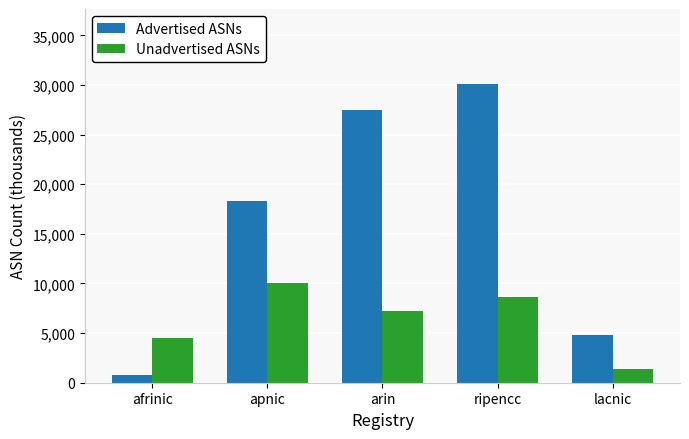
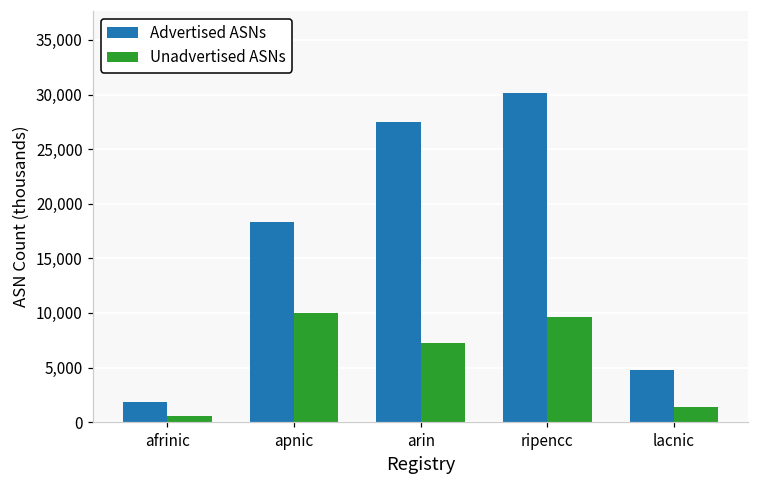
Advertised ASNs, afrinic: 1,000 -> 2,000
Unadvertised ASNs, afrinic: 5,000 -> 1,000
Unadvertised ASNs, ripencc: 9,000 -> 10,000
